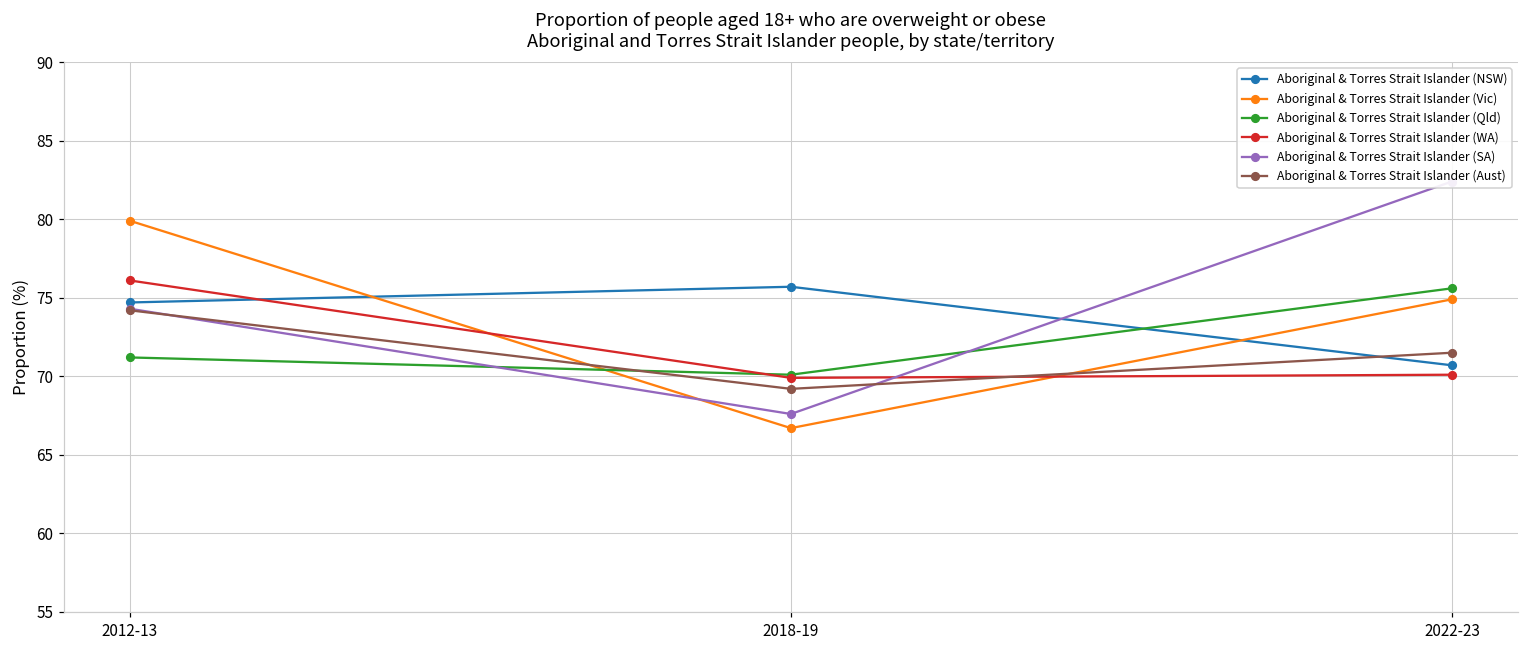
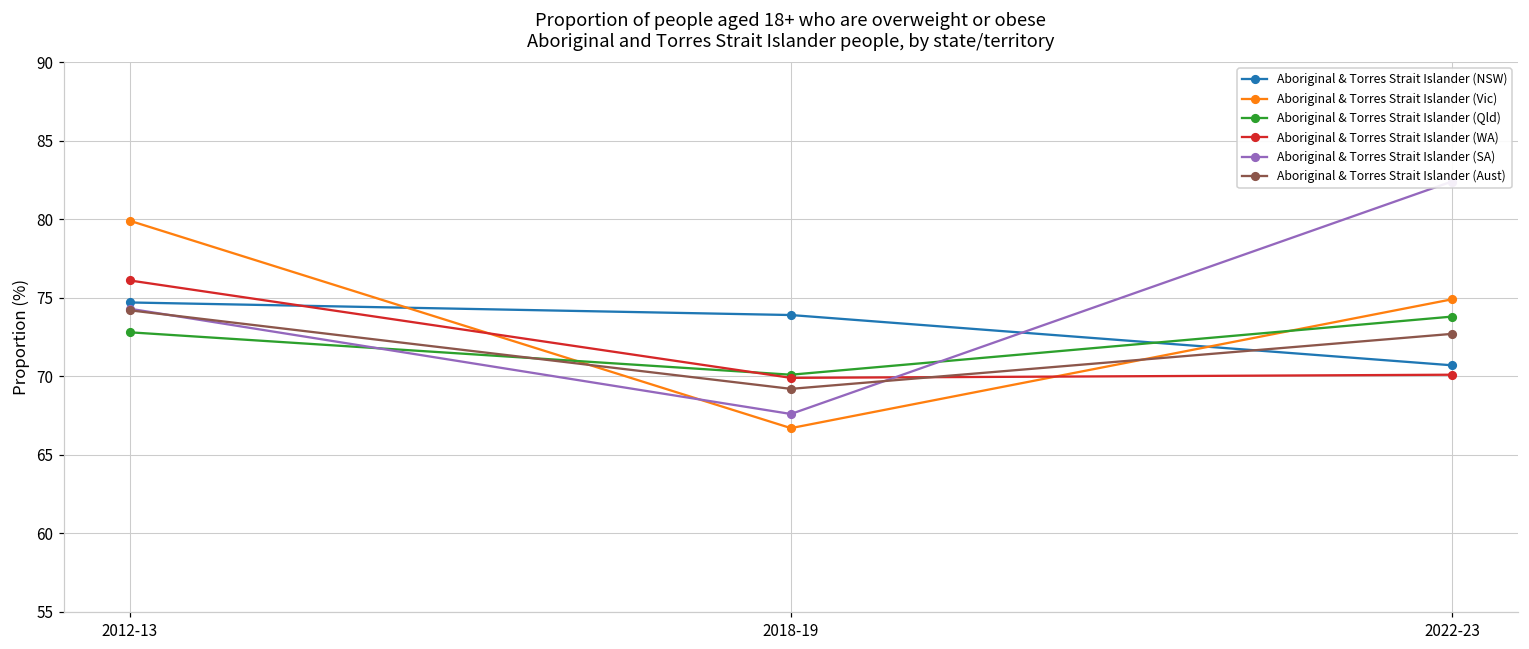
Aboriginal & Torres Strait Islander (Qld), 2012-13: 71.2 -> 72.8
Aboriginal & Torres Strait Islander (NSW), 2018-19: 75.7 -> 73.9
Aboriginal & Torres Strait Islander (Qld), 2022-23: 75.6 -> 73.8
Aboriginal & Torres Strait Islander (Aust), 2022-23: 71.5 -> 72.7
